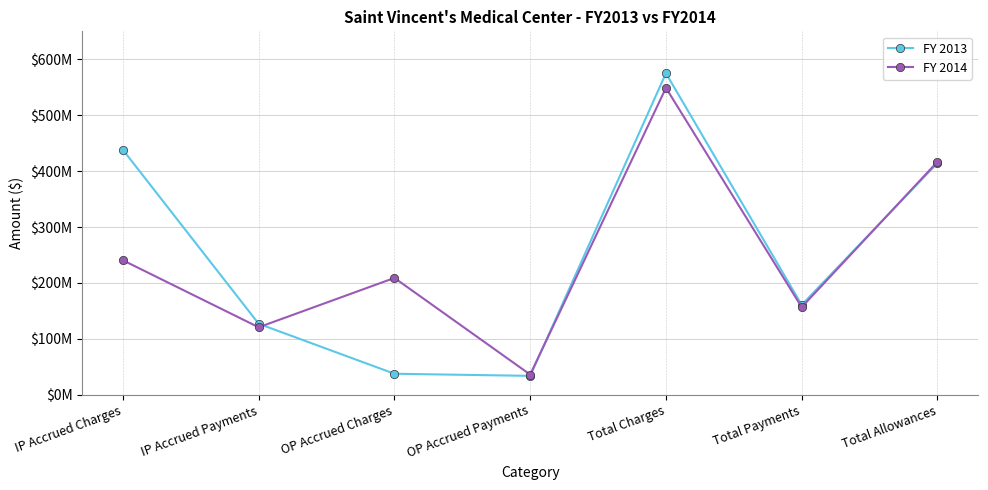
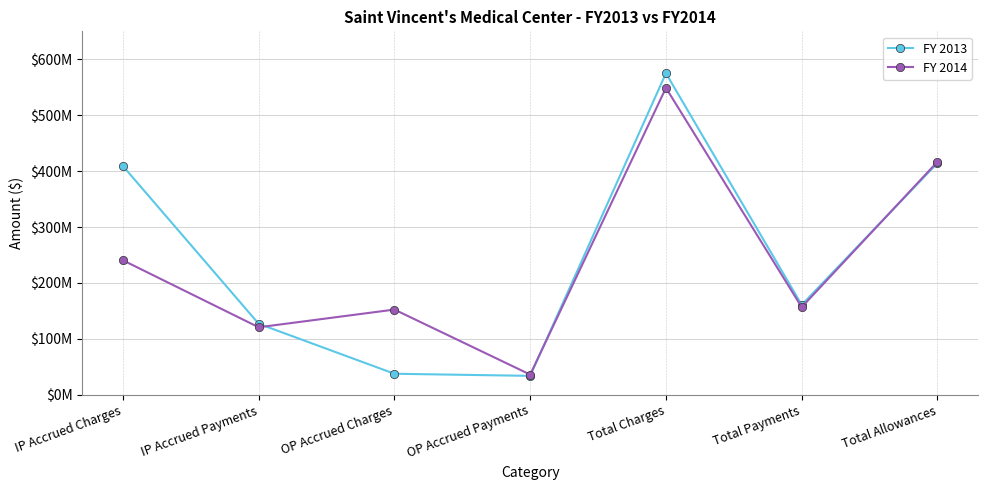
FY 2013, IP Accrued Charges: $440000000 -> $410000000
FY 2014, OP Accrued Charges: $210000000 -> $150000000
